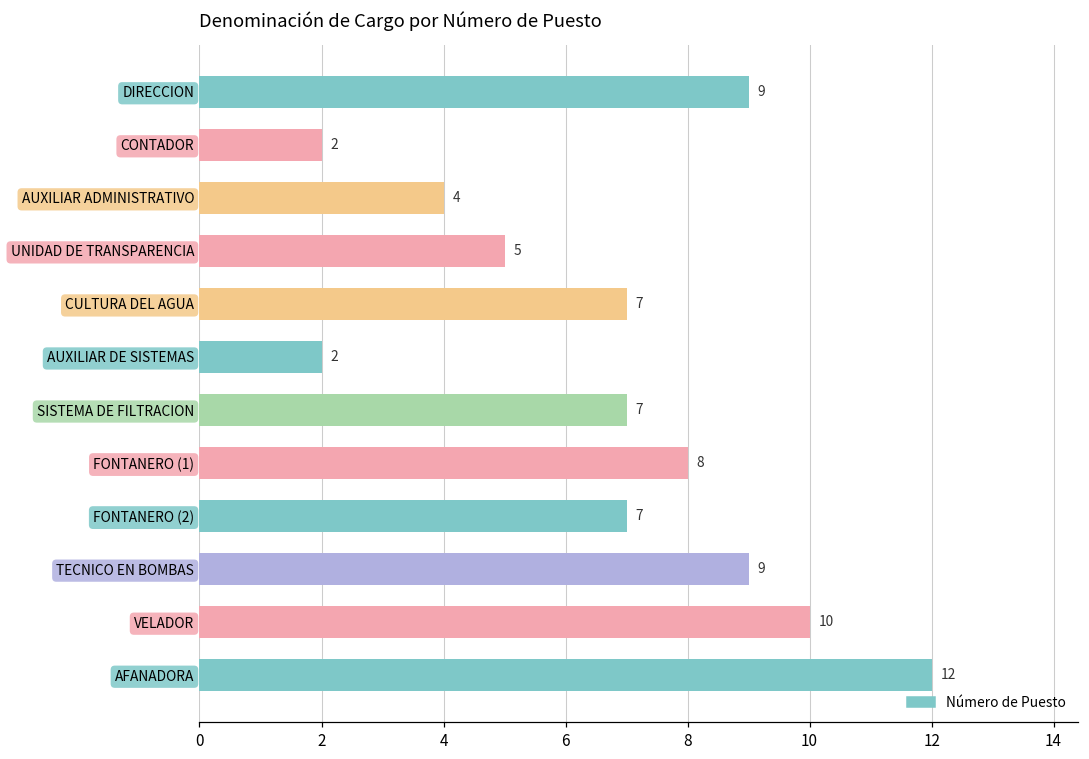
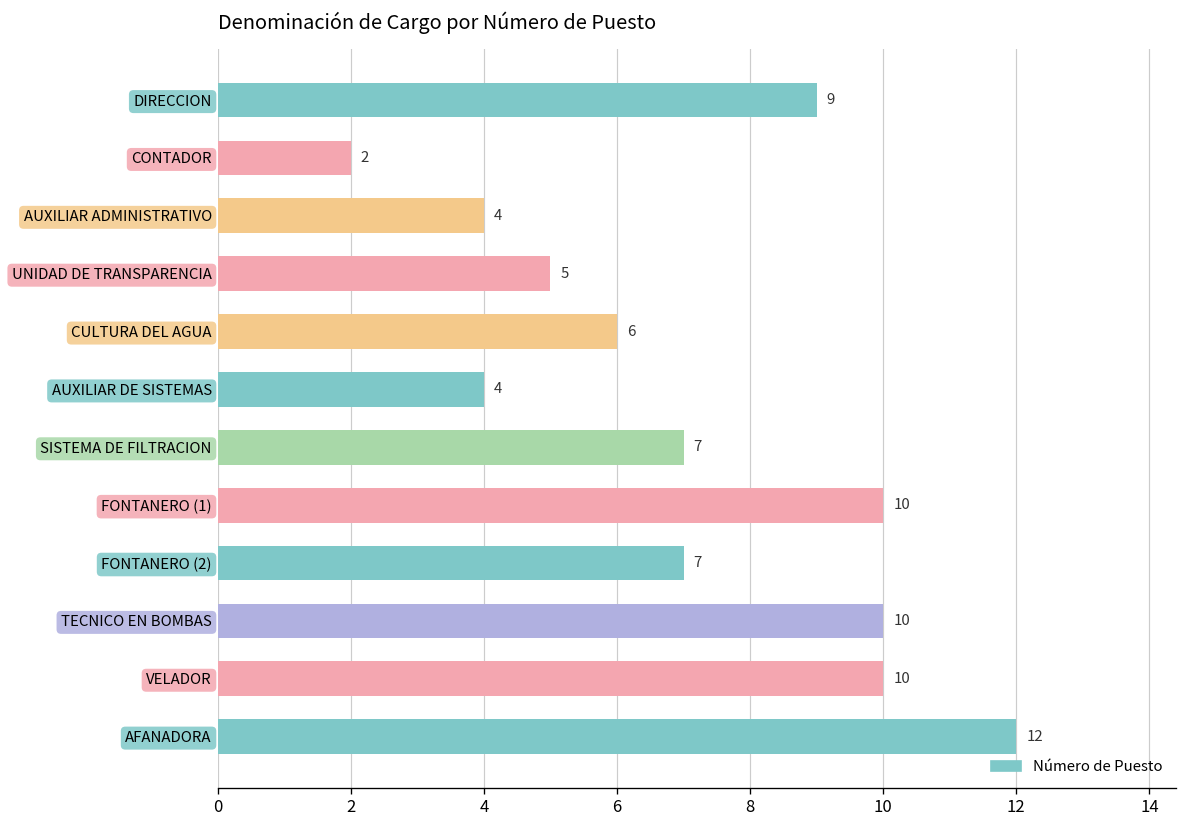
CULTURA DEL AGUA: 7 -> 6
AUXILIAR DE SISTEMAS: 2 -> 4
FONTANERO (1): 8 -> 10
TECNICO EN BOMBAS: 9 -> 10
